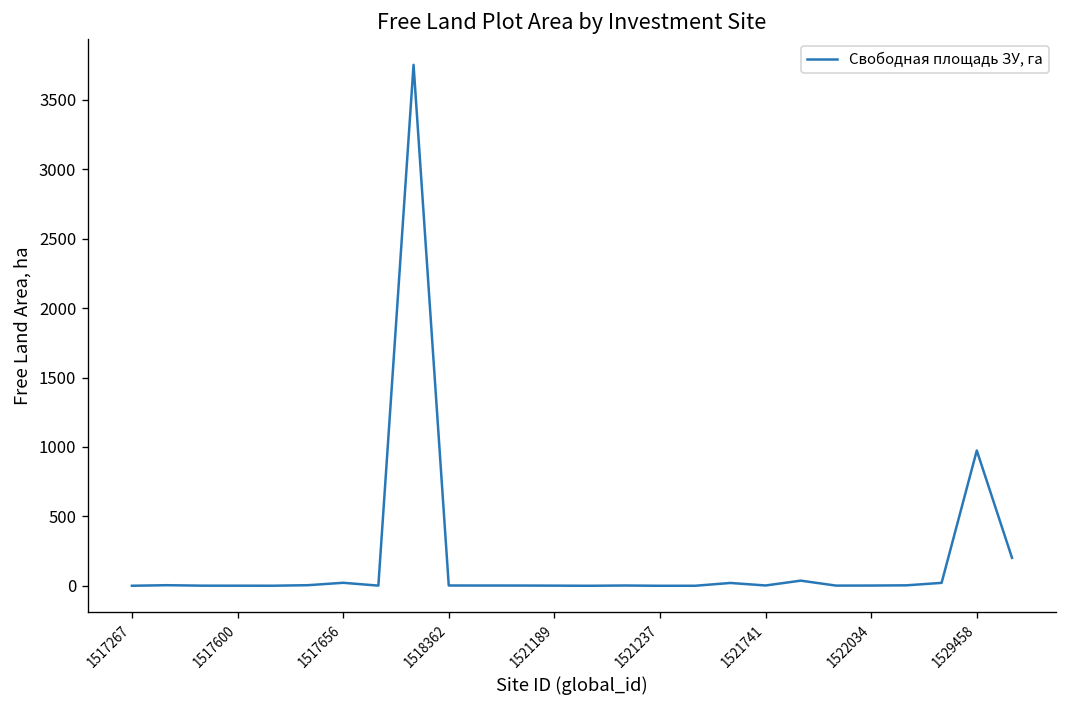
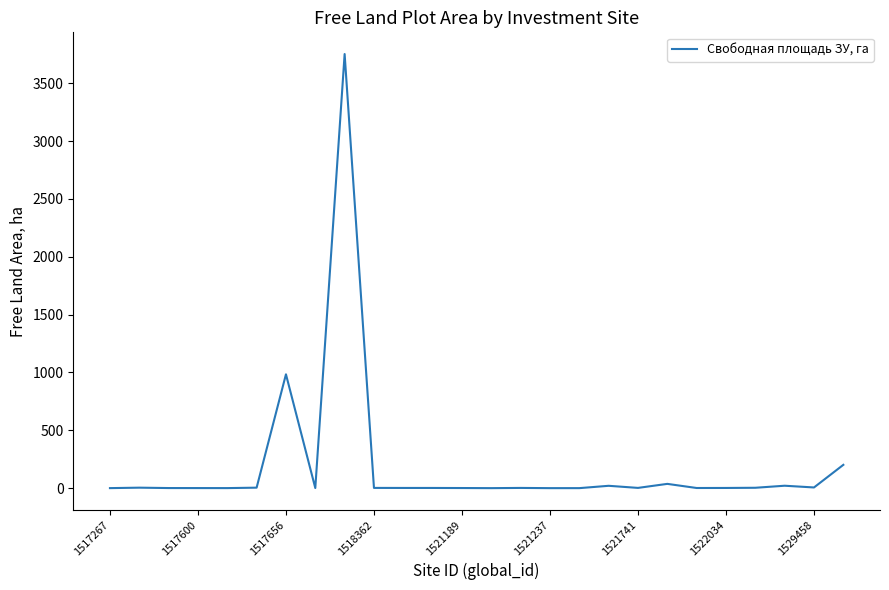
1517656: 20 -> 980
1529458: 970 -> 10
